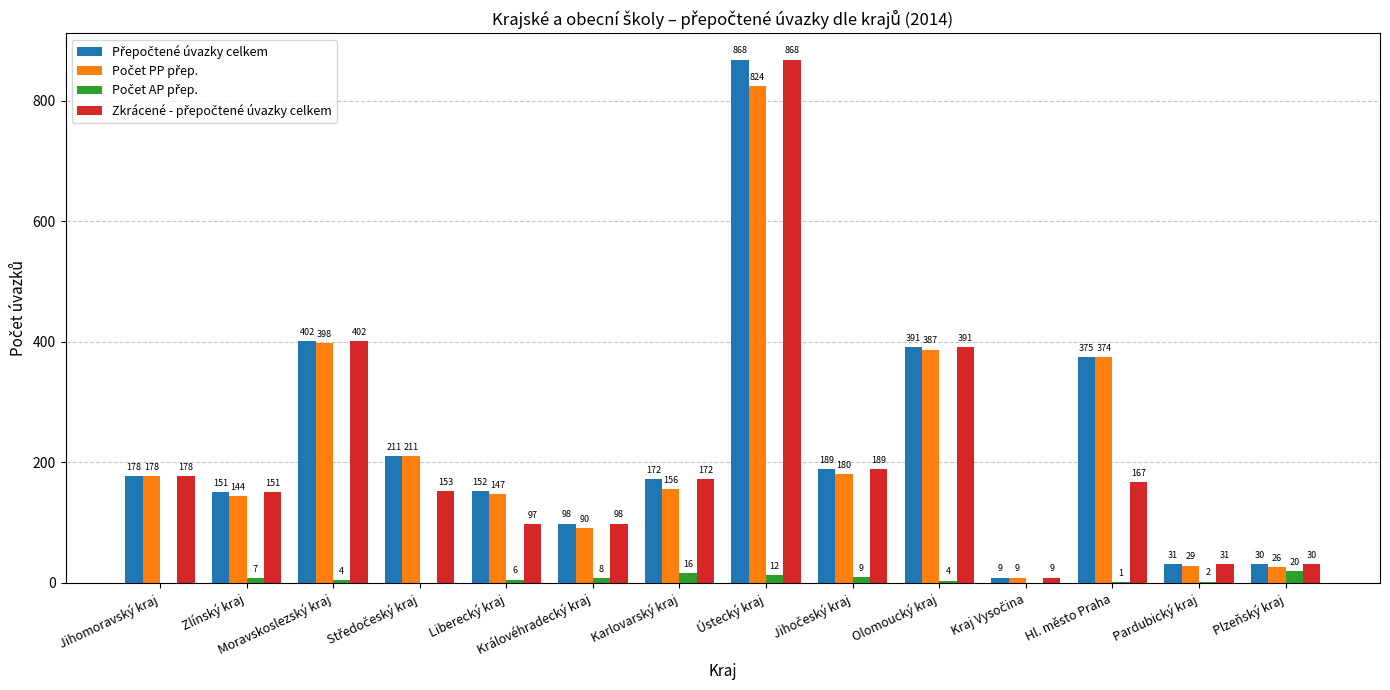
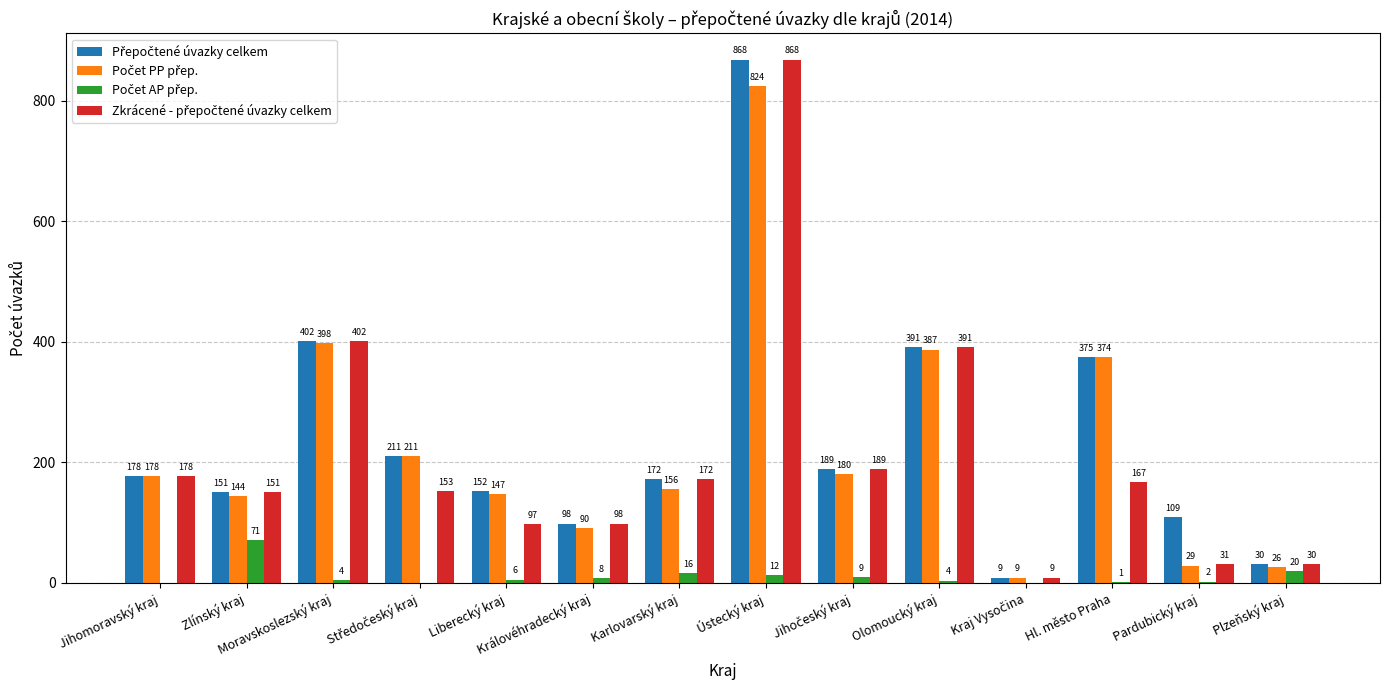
Počet AP přep., Zlínský kraj: 7 -> 71
Přepočtené úvazky celkem, Pardubický kraj: 31 -> 109
